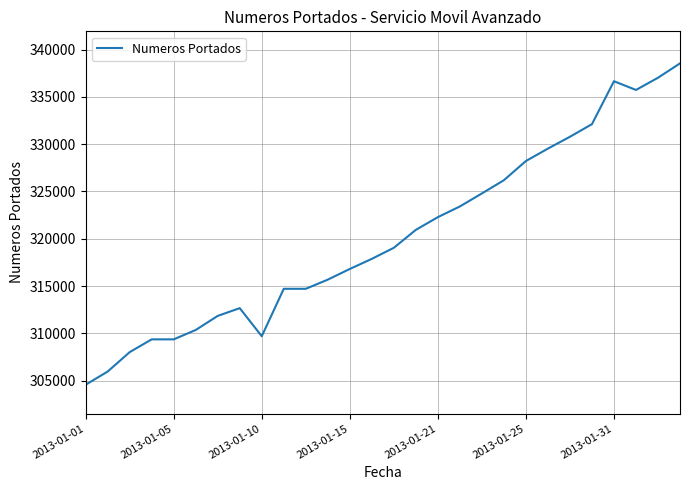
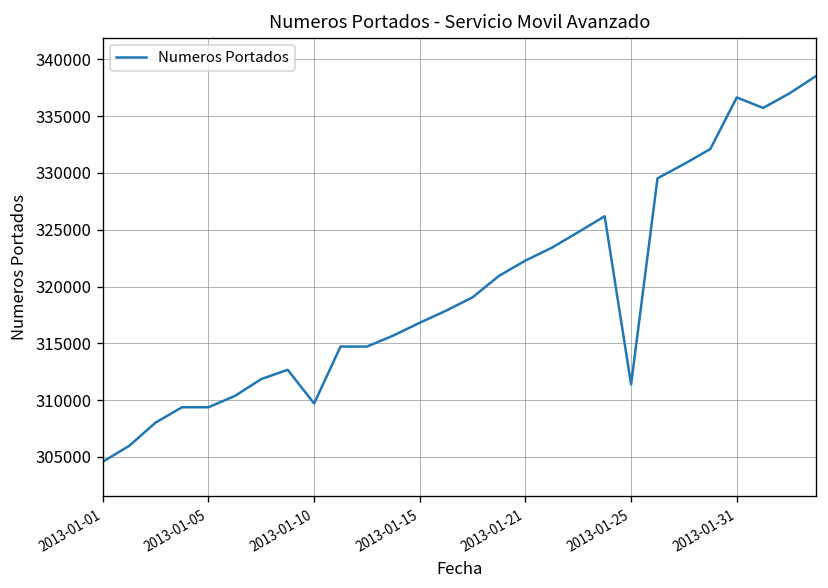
2013-01-25: 328000 -> 311000
